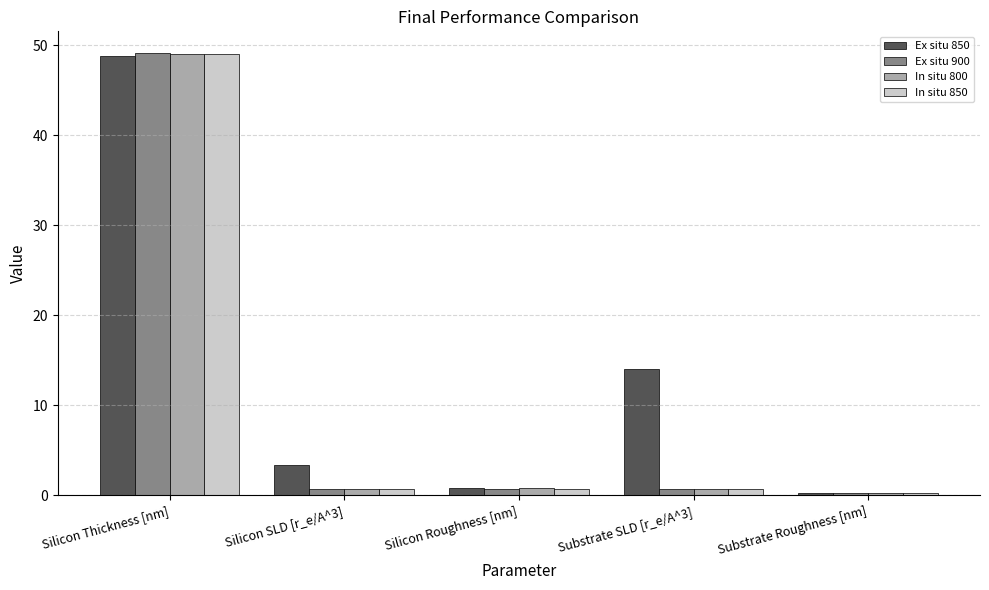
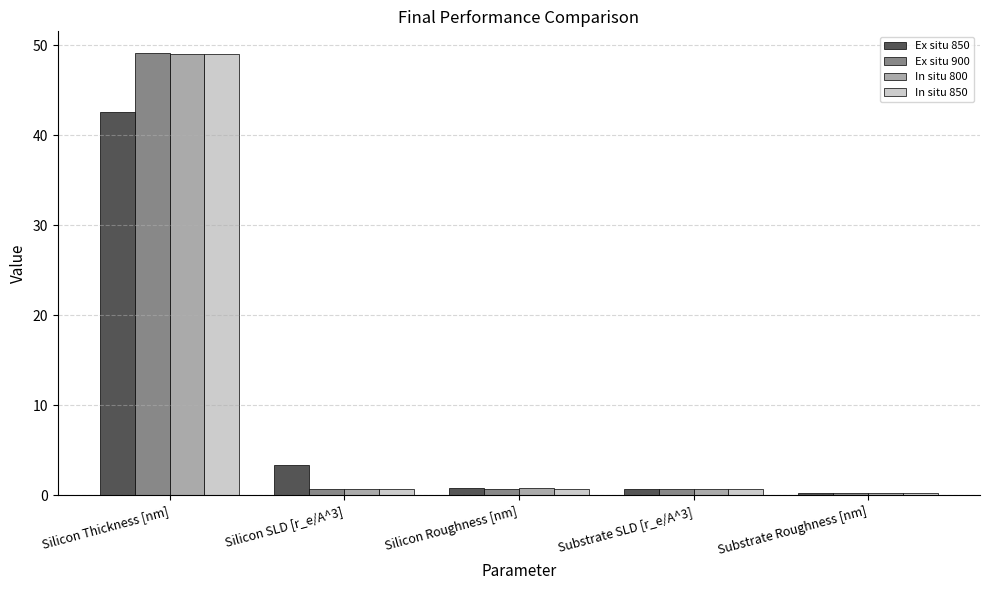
Ex situ 850, Silicon Thickness [nm]: 49 -> 43
Ex situ 850, Substrate SLD [r_e/A^3]: 14 -> 1
